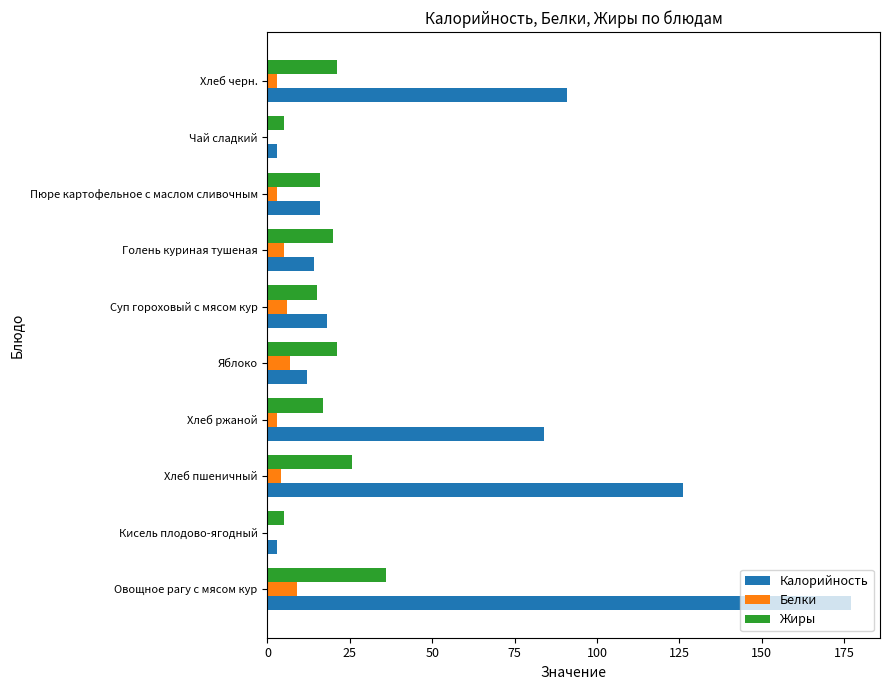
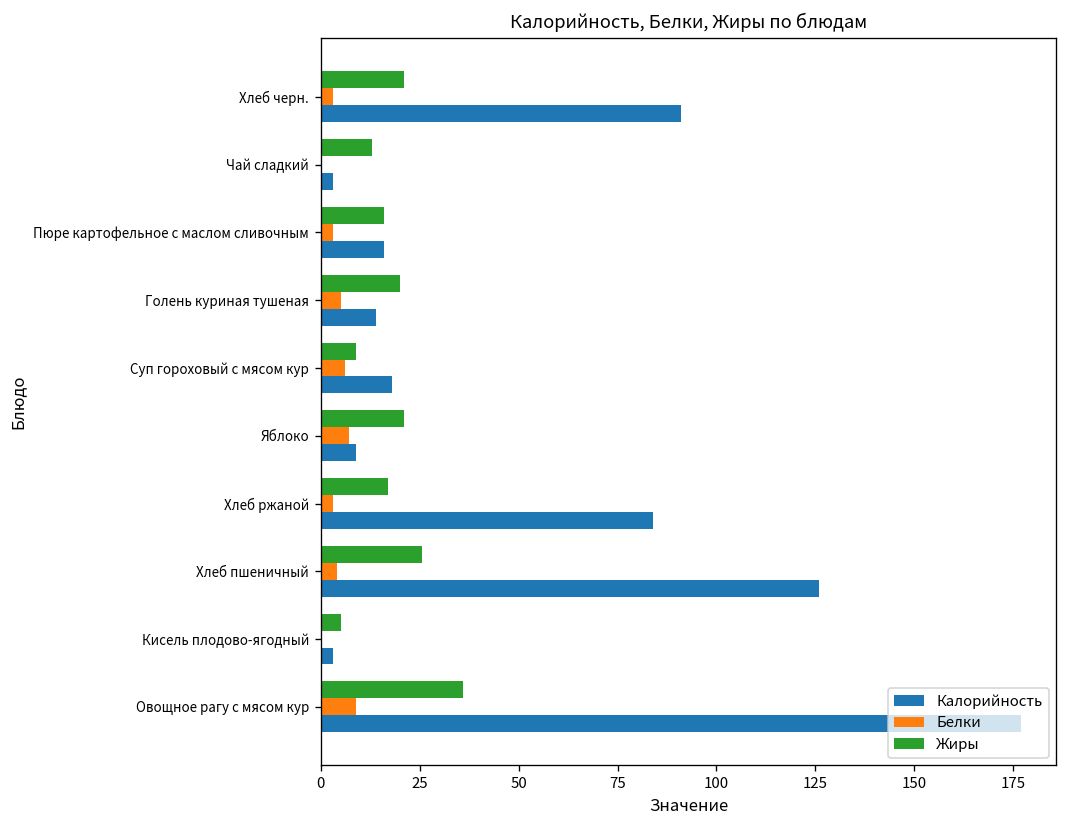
Жиры, Чай сладкий: 5 -> 13
Жиры, Суп гороховый с мясом кур: 15 -> 9
Калорийность, Яблоко: 12 -> 9
